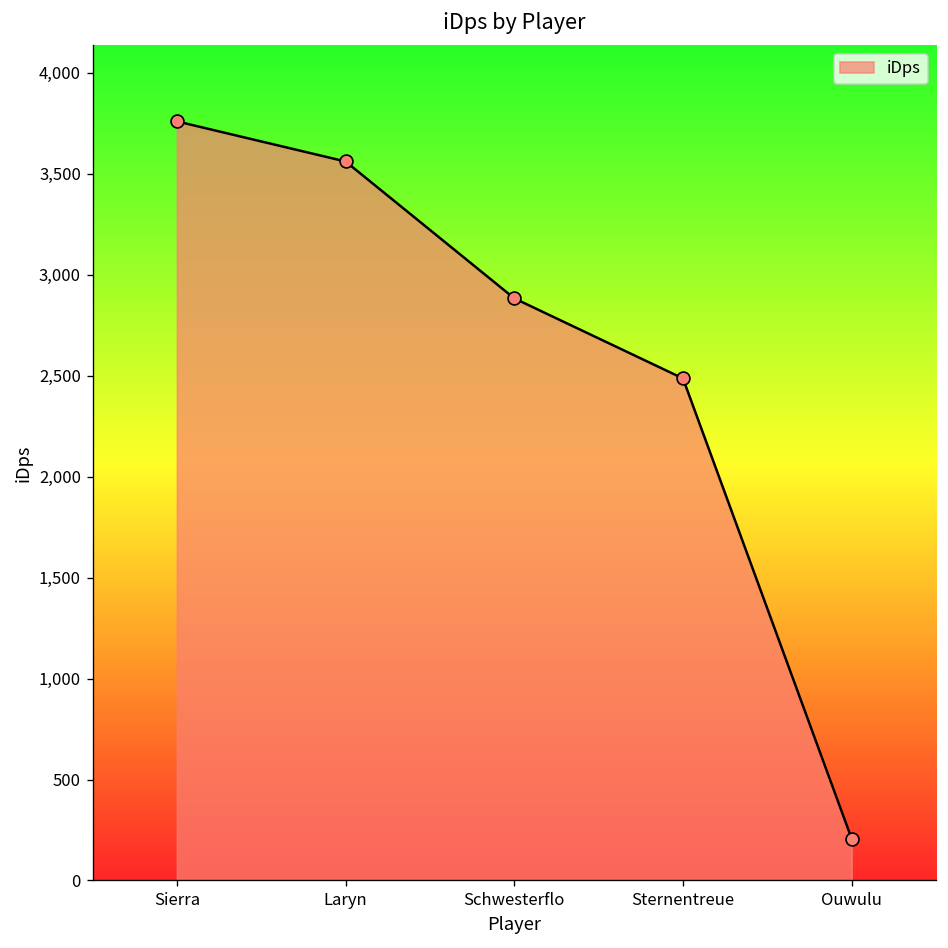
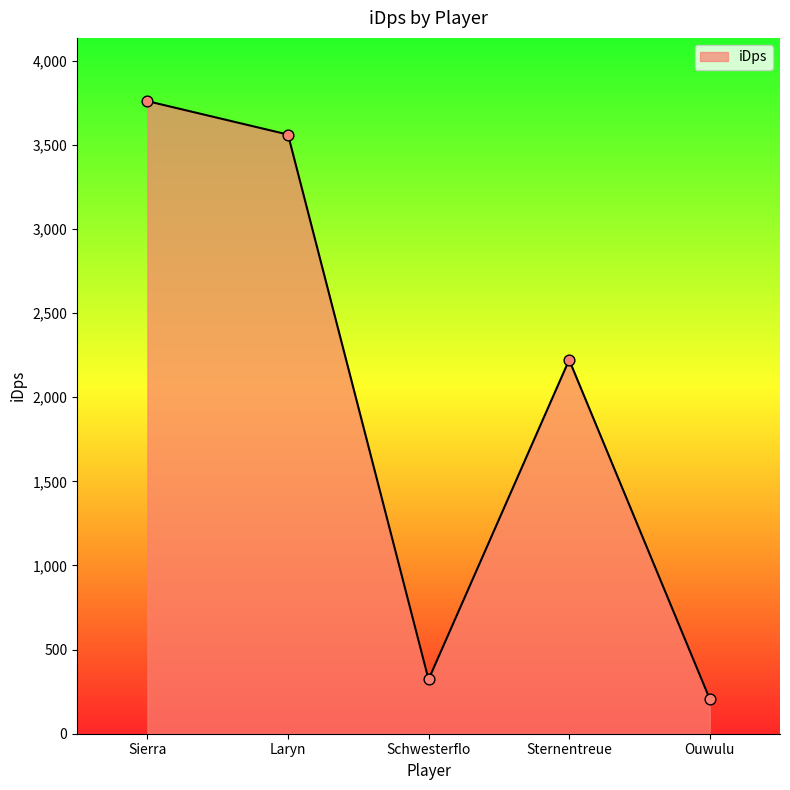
Schwesterflo: 2,880 -> 320
Sternentreue: 2,490 -> 2,220
